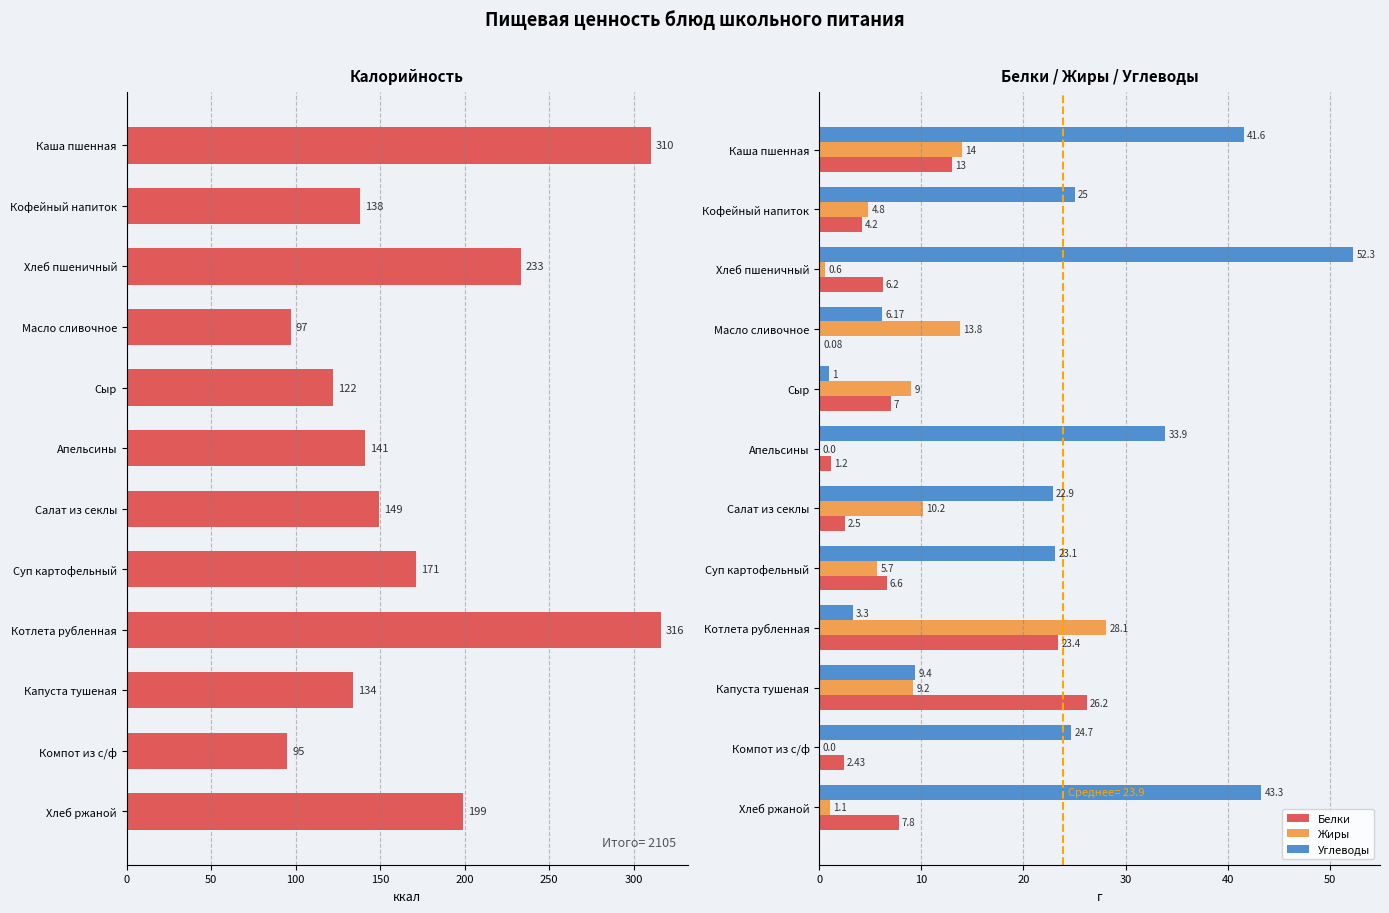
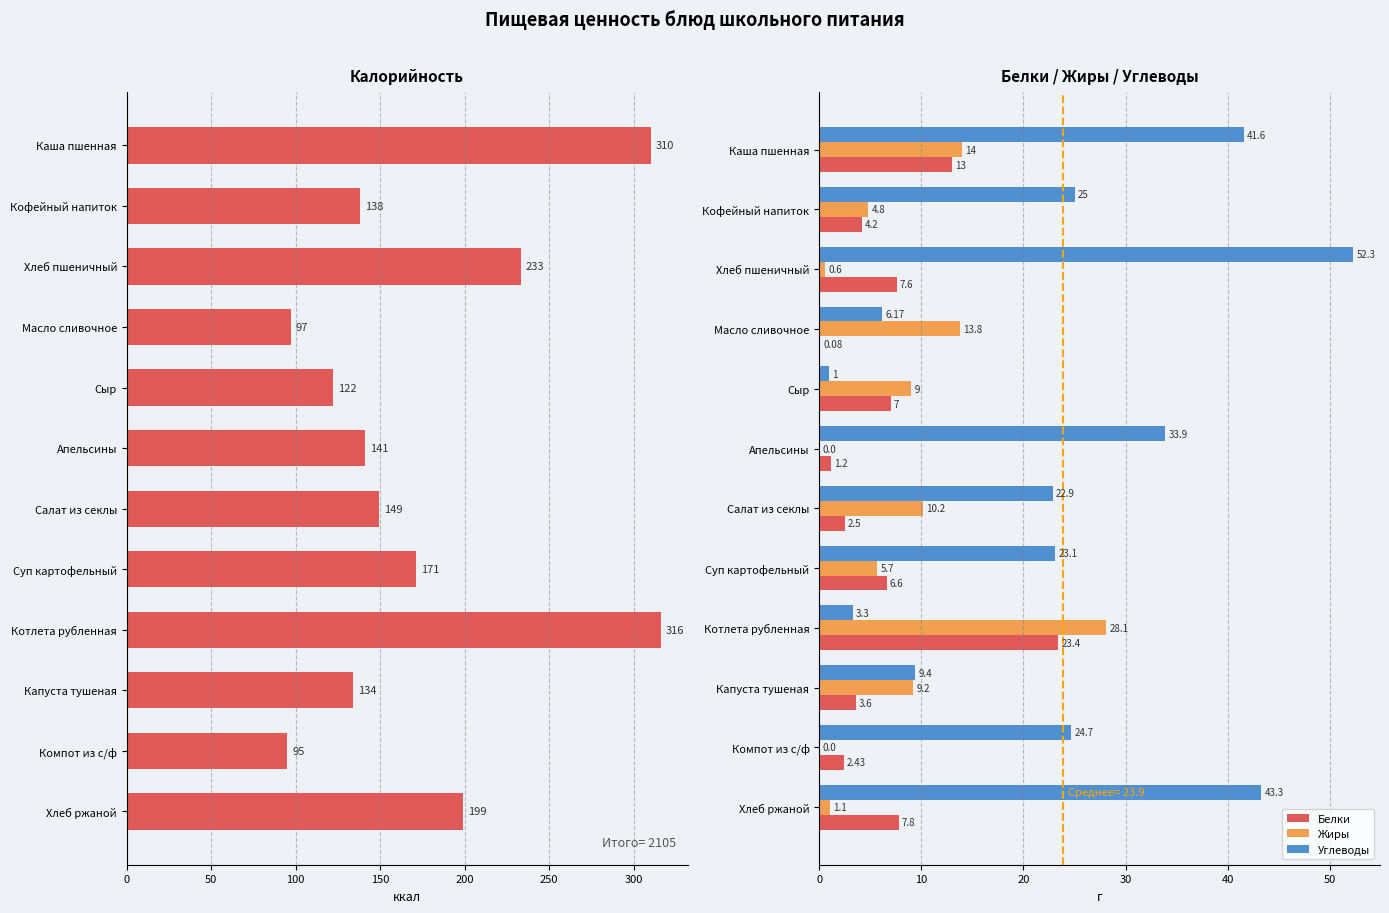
Белки / Жиры / Углеводы, Белки, Хлеб пшеничный: 6.2 -> 7.6
Белки / Жиры / Углеводы, Белки, Капуста тушеная: 26.2 -> 3.6
